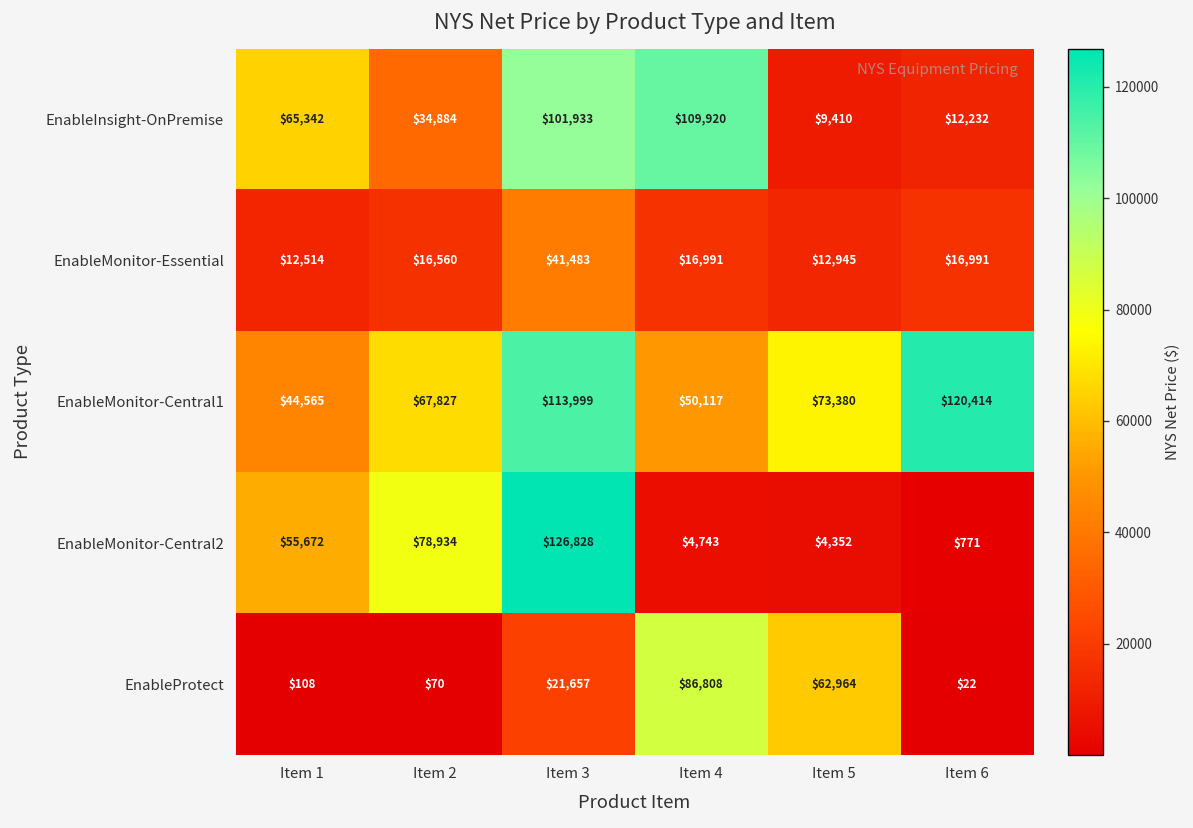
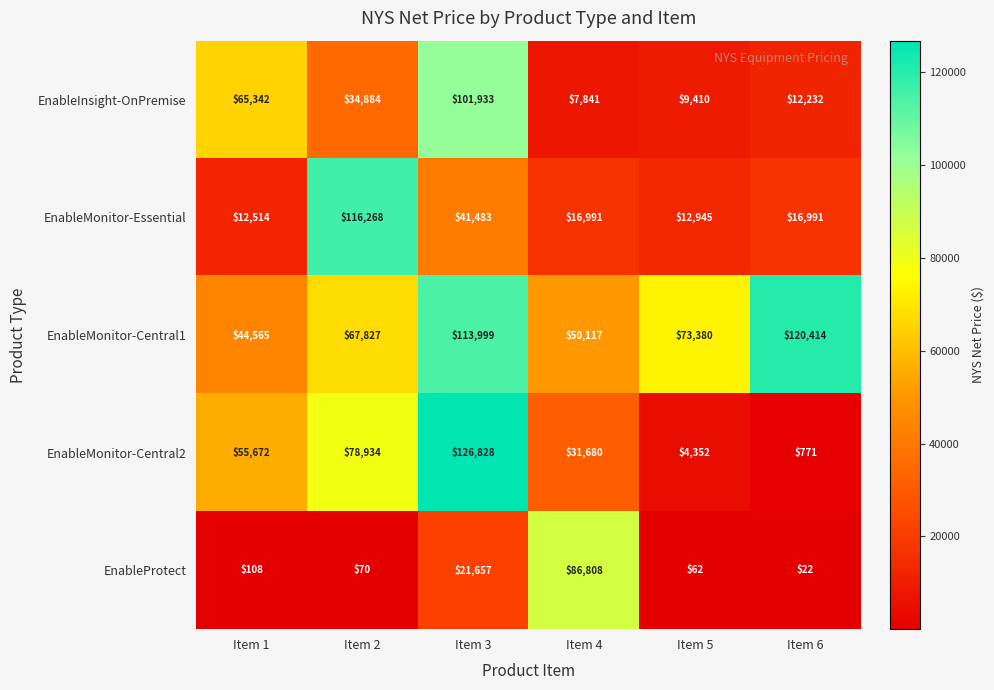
EnableInsight-OnPremise, Item 4: $109,920 -> $7,841
EnableMonitor-Essential, Item 2: $16,560 -> $116,268
EnableMonitor-Central2, Item 4: $4,743 -> $31,680
EnableProtect, Item 5: $62,964 -> $62
